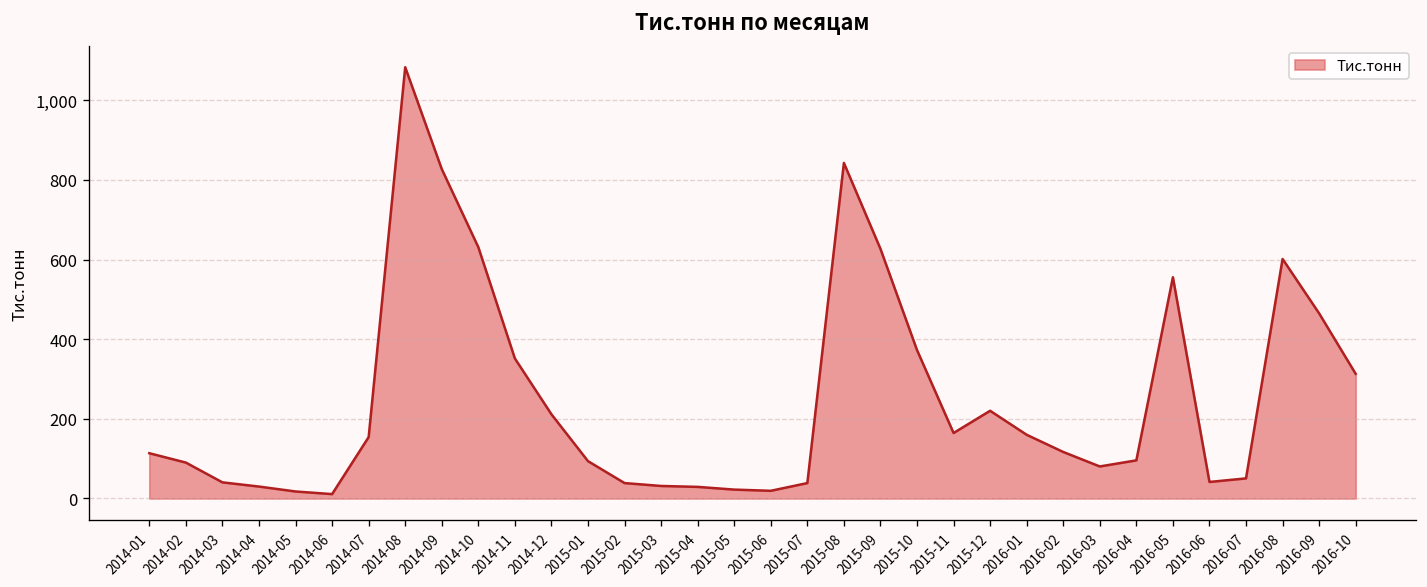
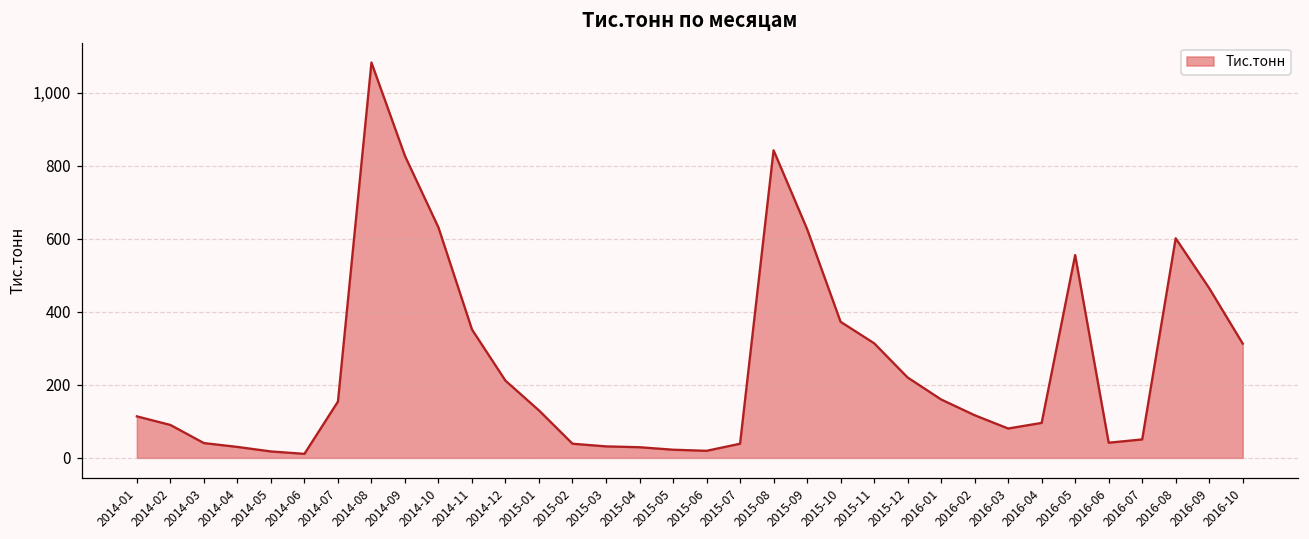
2015-01: 90 -> 130
2015-11: 160 -> 310
